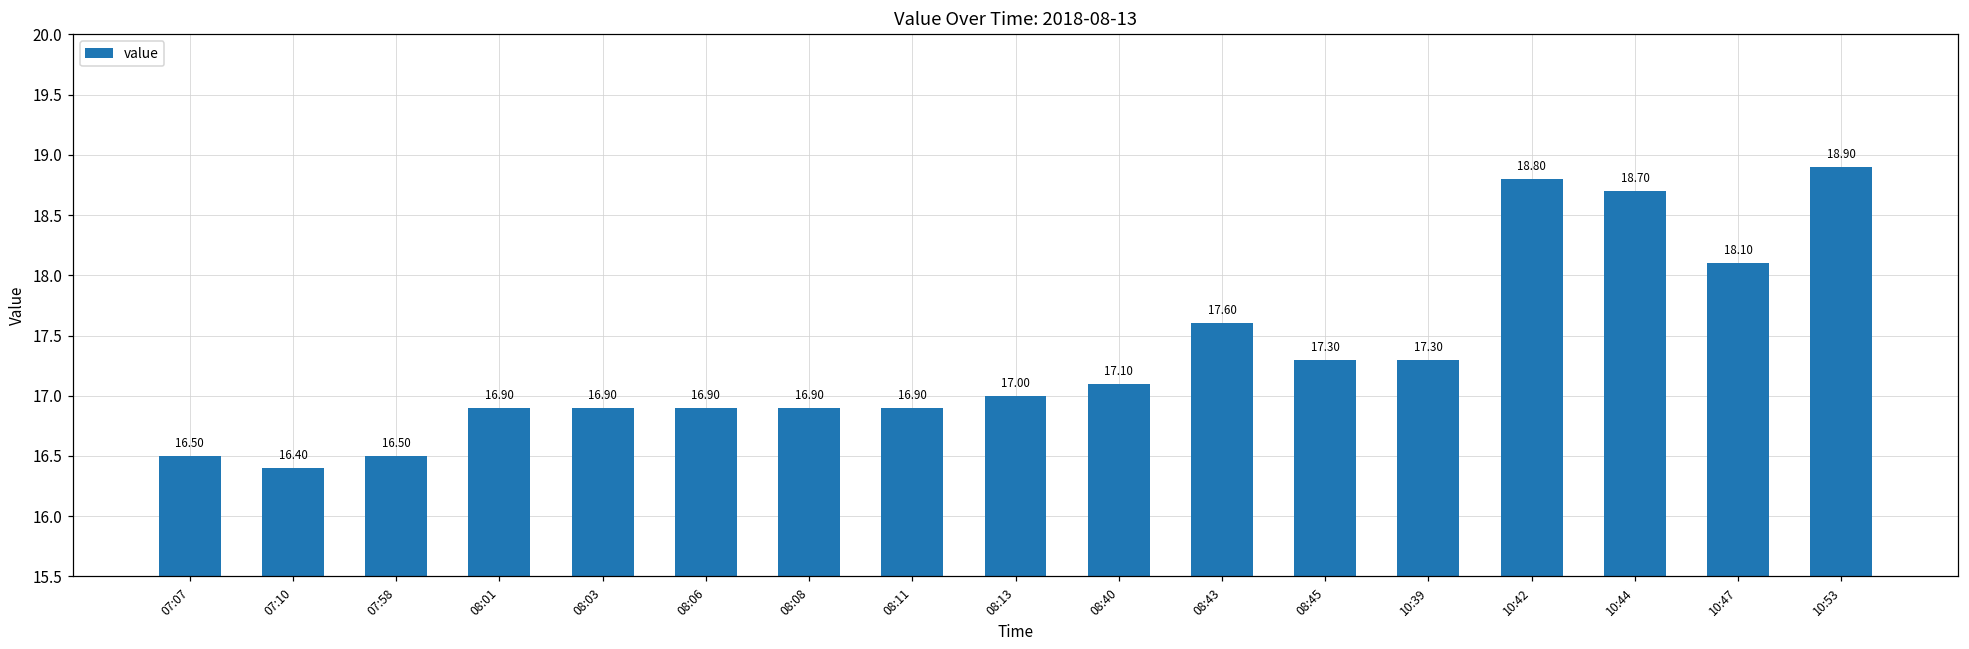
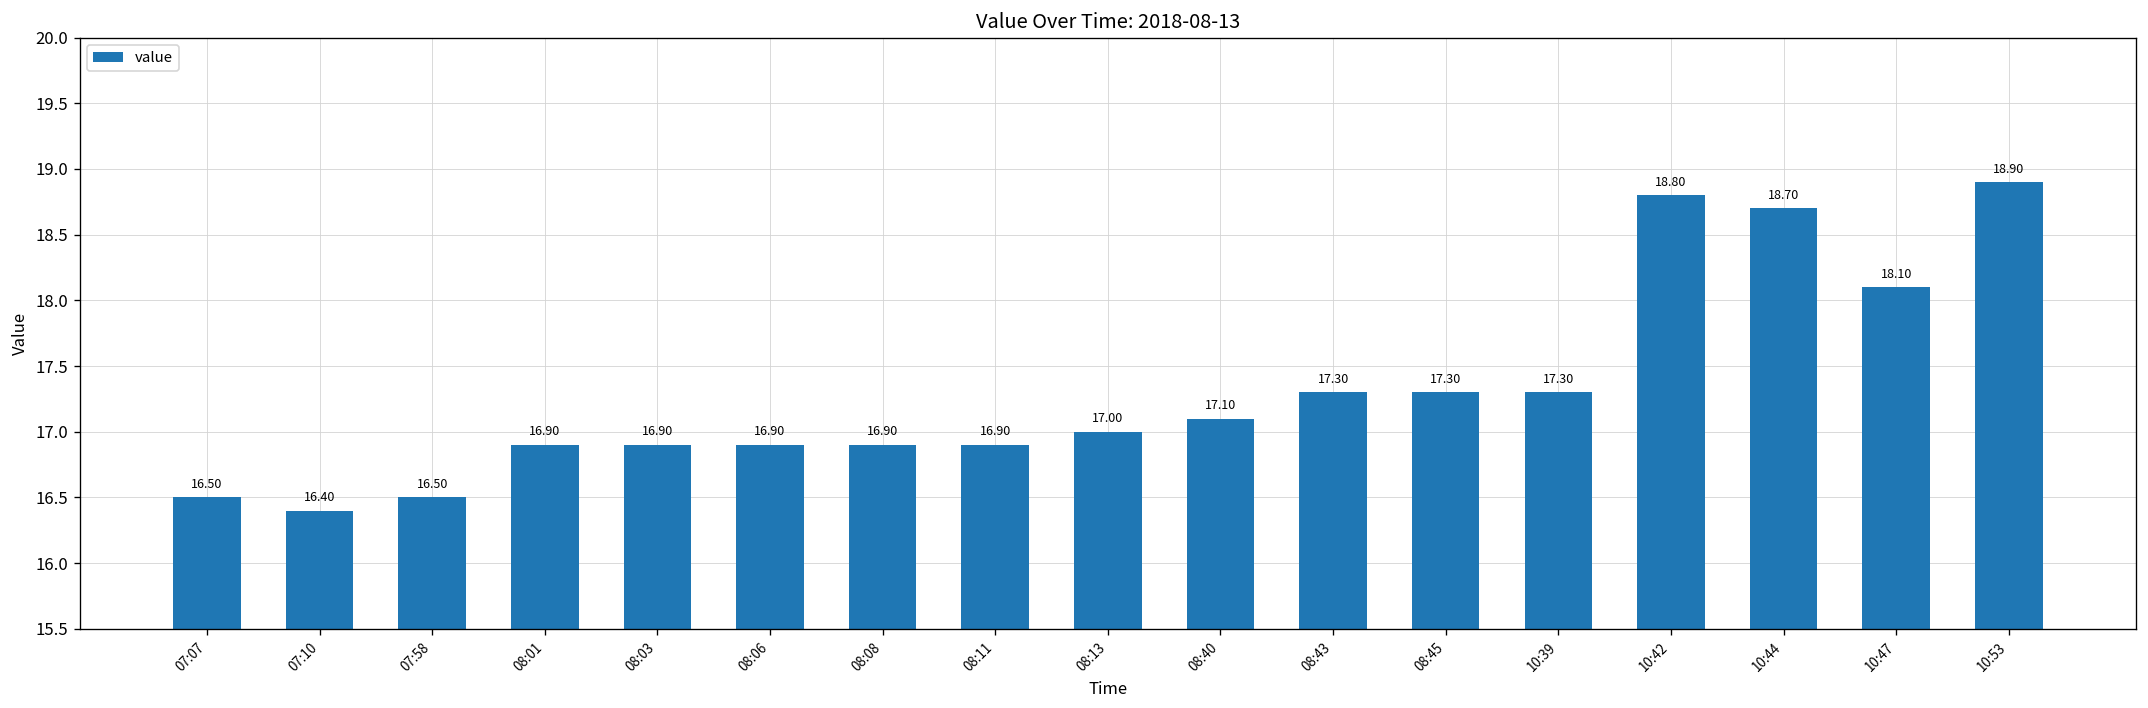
08:43: 17.60 -> 17.30
